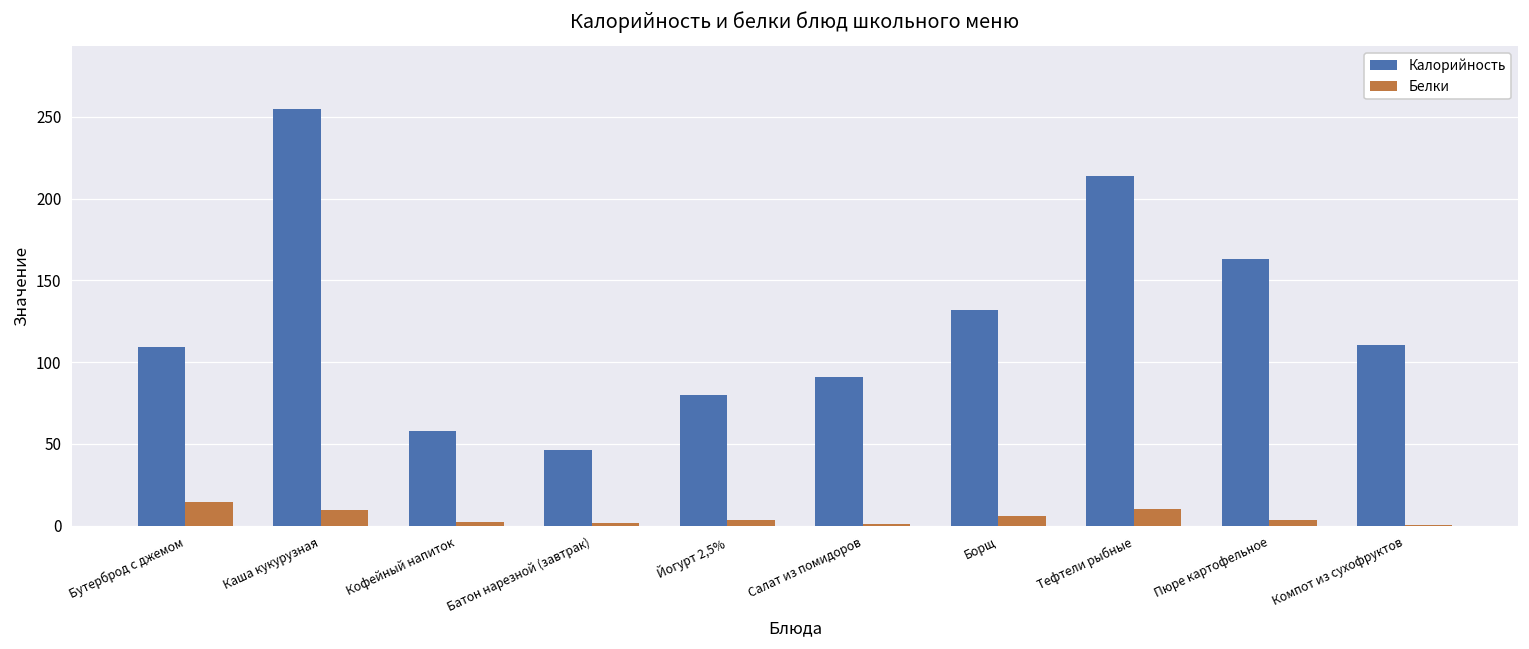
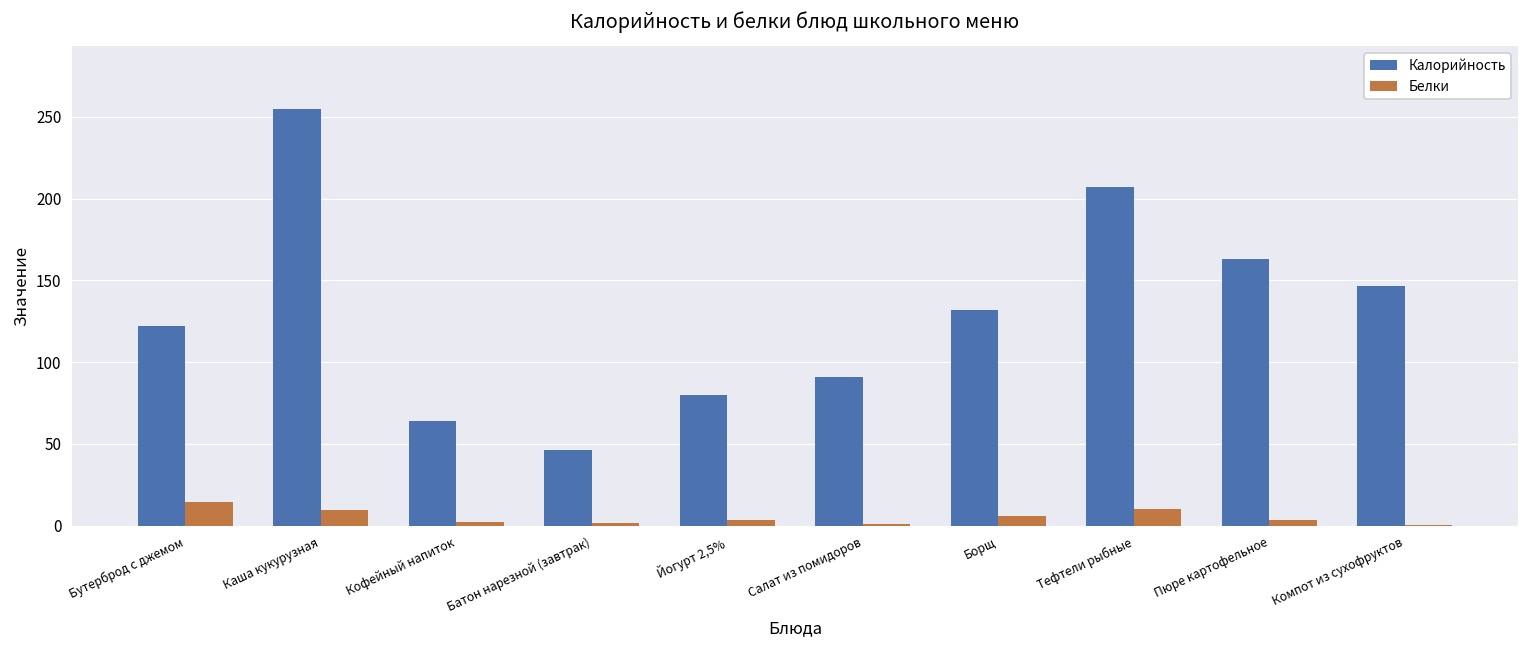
Калорийность, Бутерброд с джемом: 109 -> 122
Калорийность, Кофейный напиток: 58 -> 64
Калорийность, Тефтели рыбные: 214 -> 207
Калорийность, Компот из сухофруктов: 110 -> 147
